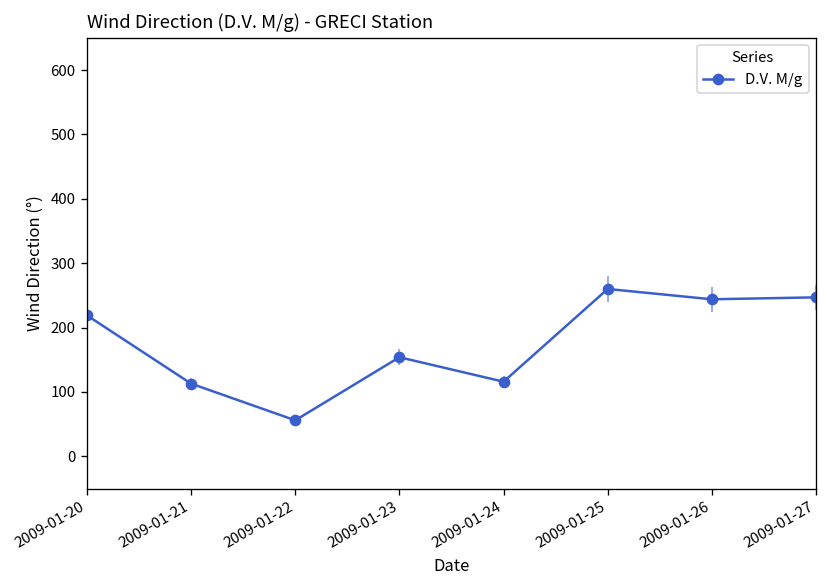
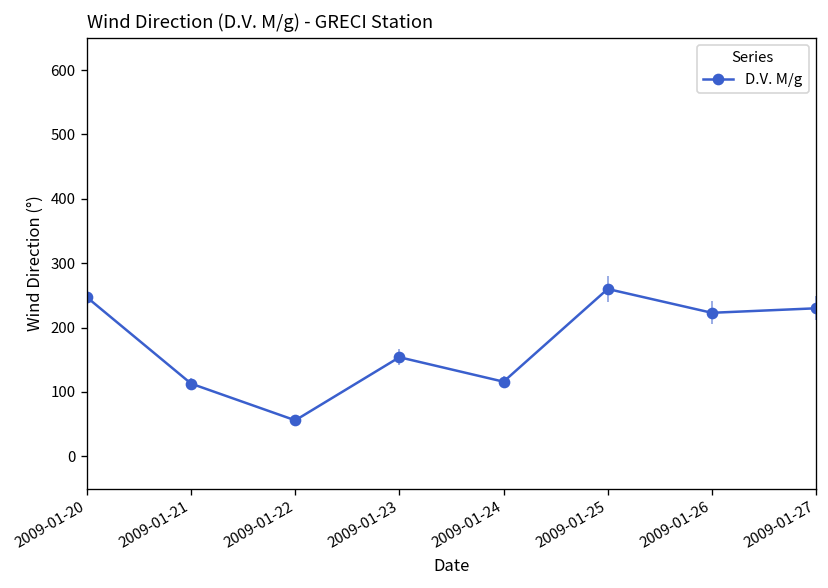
2009-01-20: 220 -> 250
2009-01-26: 240 -> 220
2009-01-27: 250 -> 230
